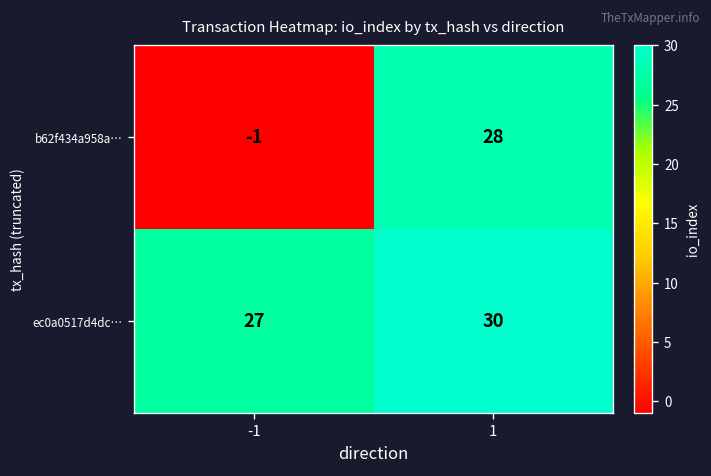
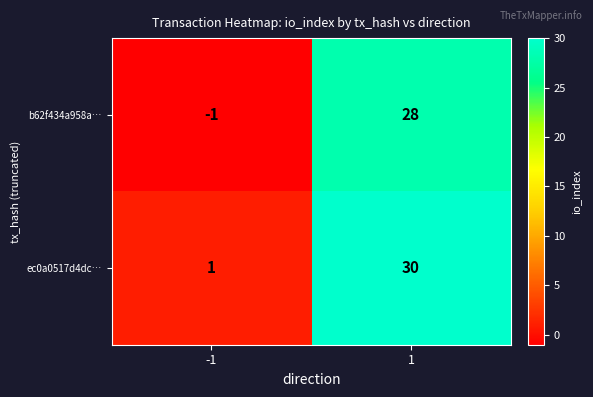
ec0a0517d4dc…, -1: 27 -> 1
